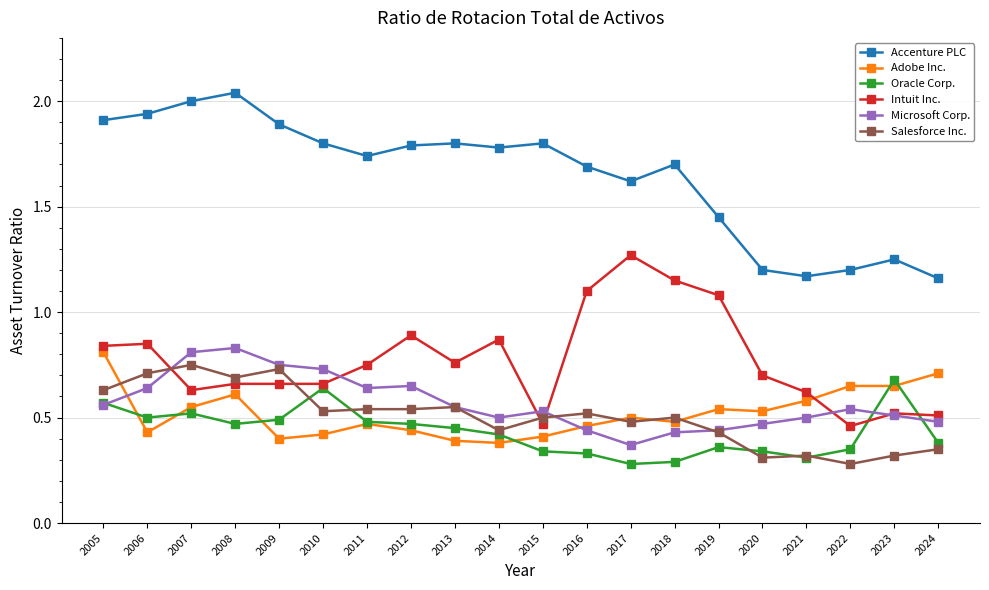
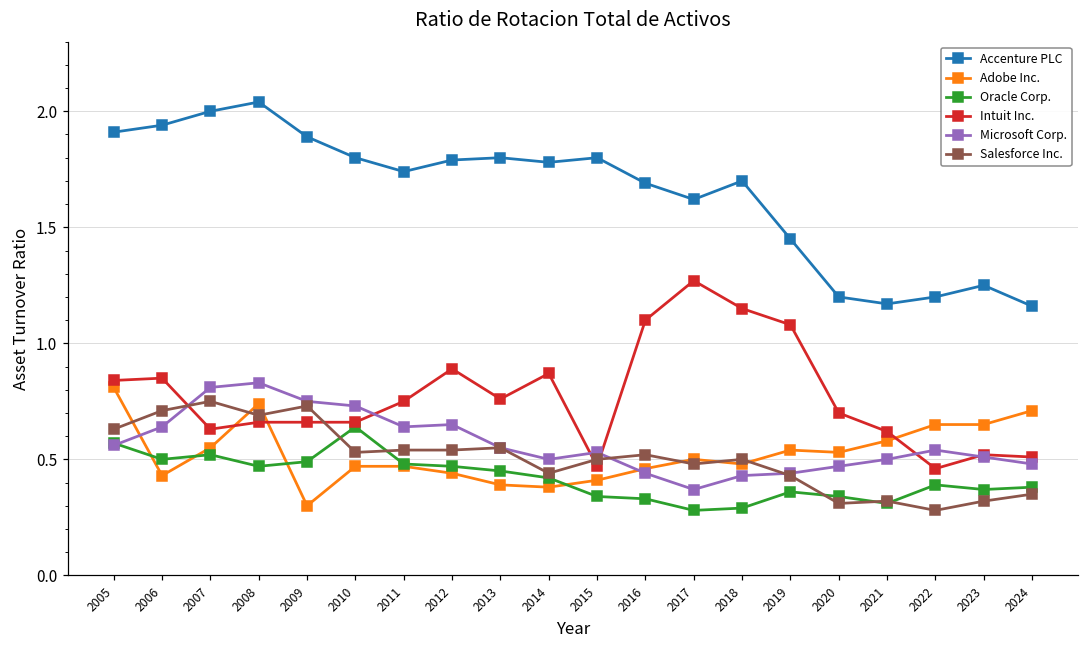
Adobe Inc., 2008: 0.61 -> 0.74
Adobe Inc., 2009: 0.4 -> 0.3
Adobe Inc., 2010: 0.42 -> 0.47
Oracle Corp., 2022: 0.35 -> 0.39
Oracle Corp., 2023: 0.68 -> 0.37
